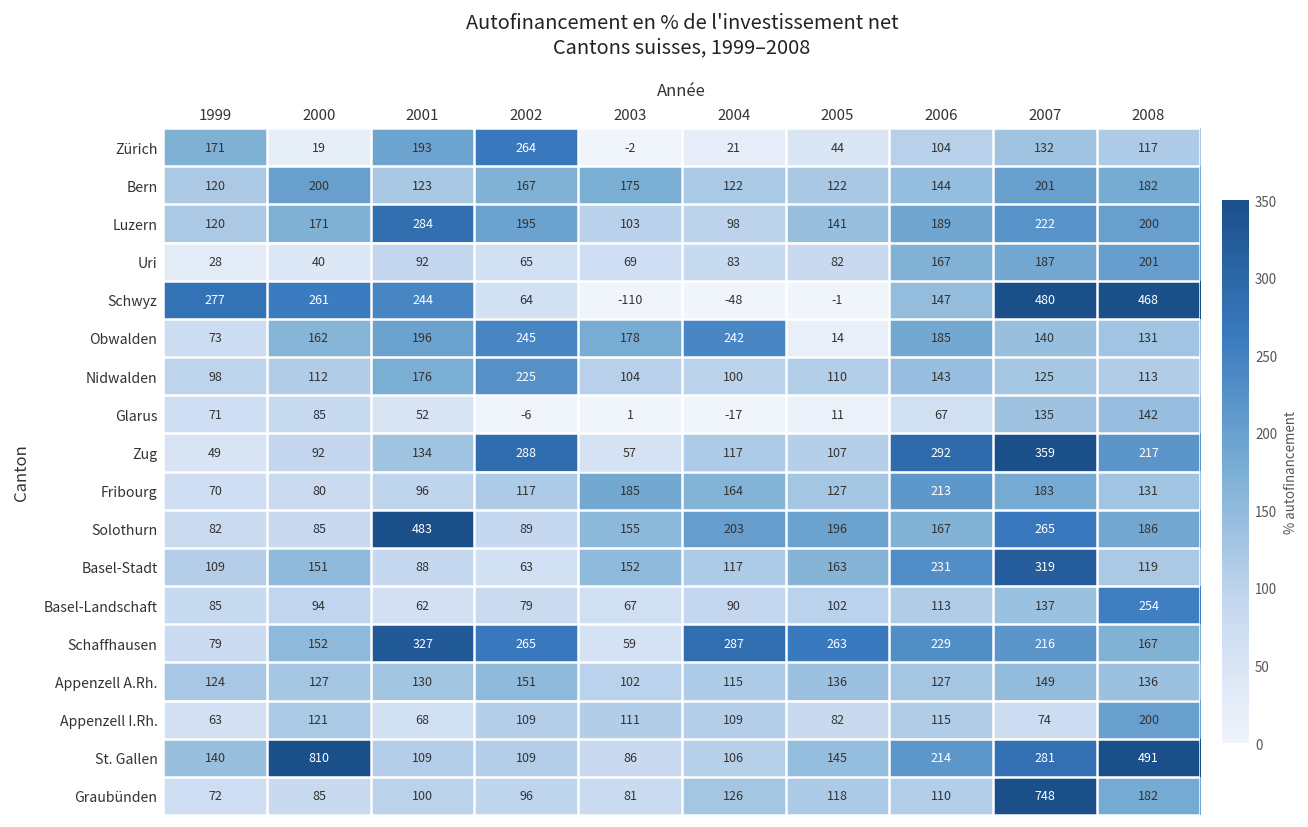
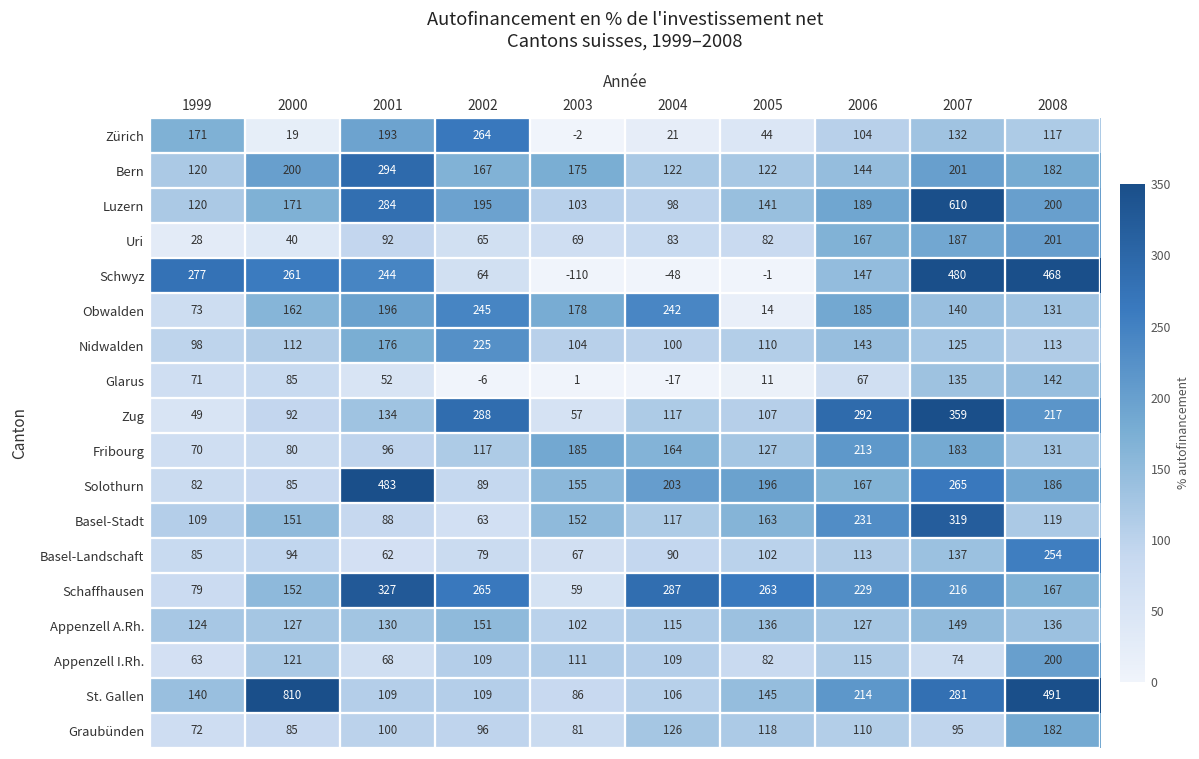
Bern, 2001: 123 -> 294
Luzern, 2007: 222 -> 610
Graubünden, 2007: 748 -> 95
